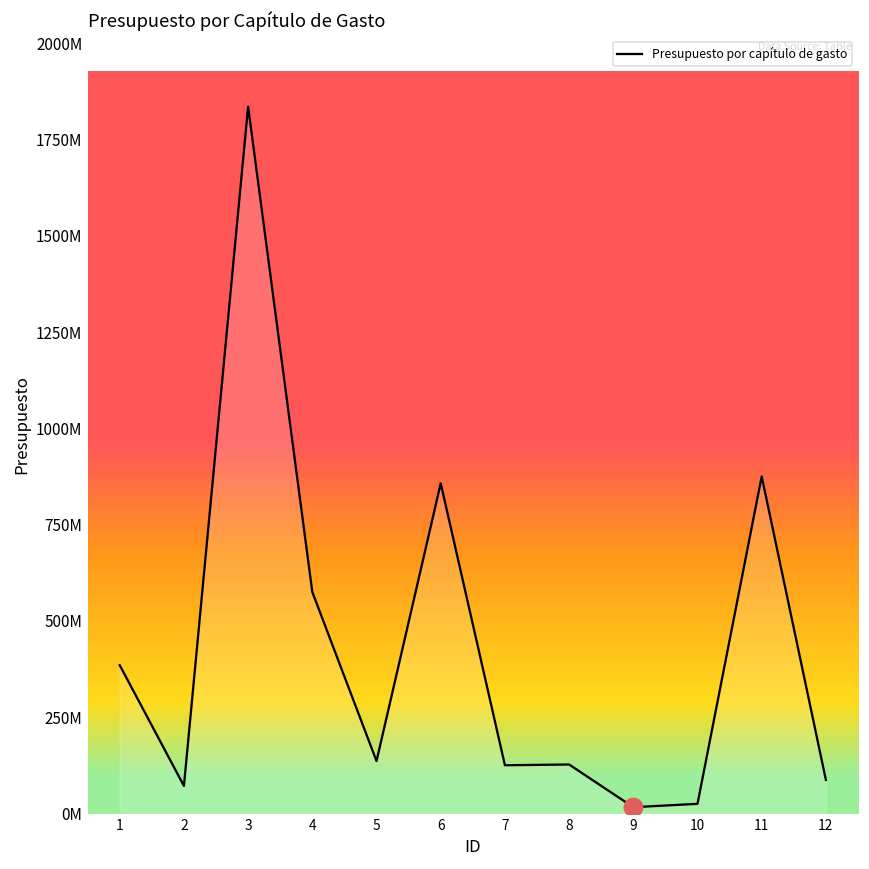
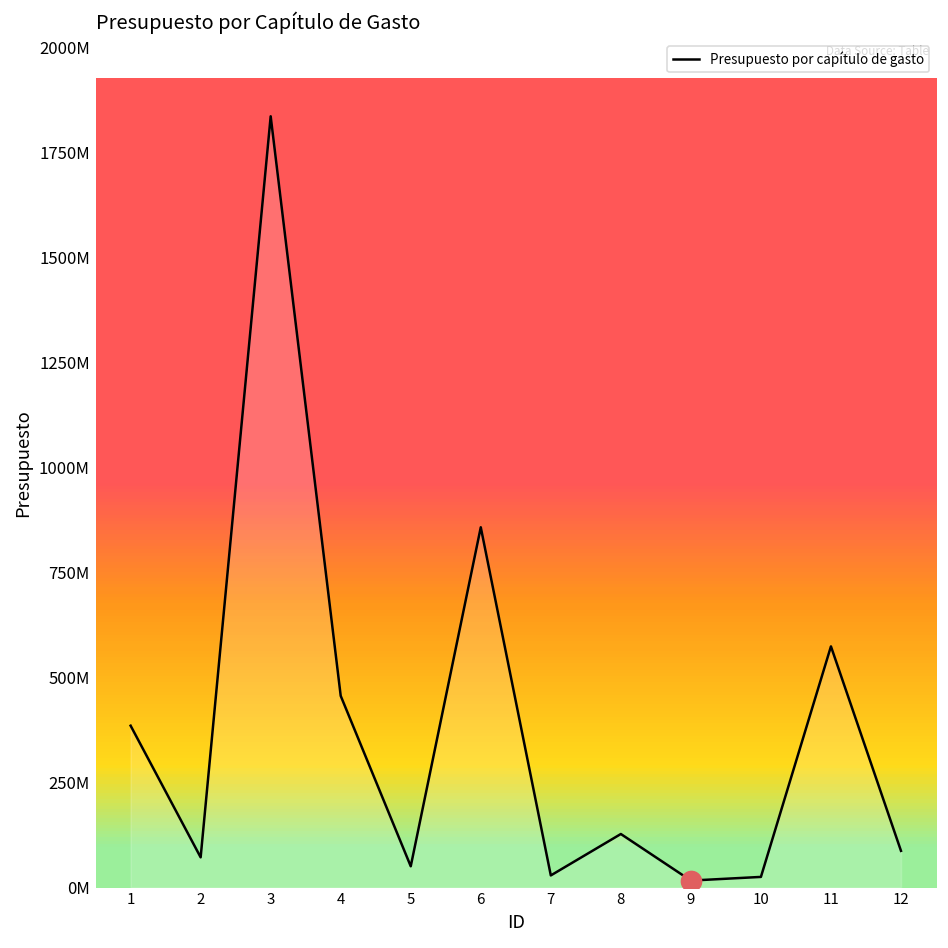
Presupuesto por capítulo de gasto, 4: 580000000 -> 460000000
Presupuesto por capítulo de gasto, 5: 140000000 -> 50000000
Presupuesto por capítulo de gasto, 7: 130000000 -> 30000000
Presupuesto por capítulo de gasto, 11: 880000000 -> 570000000
